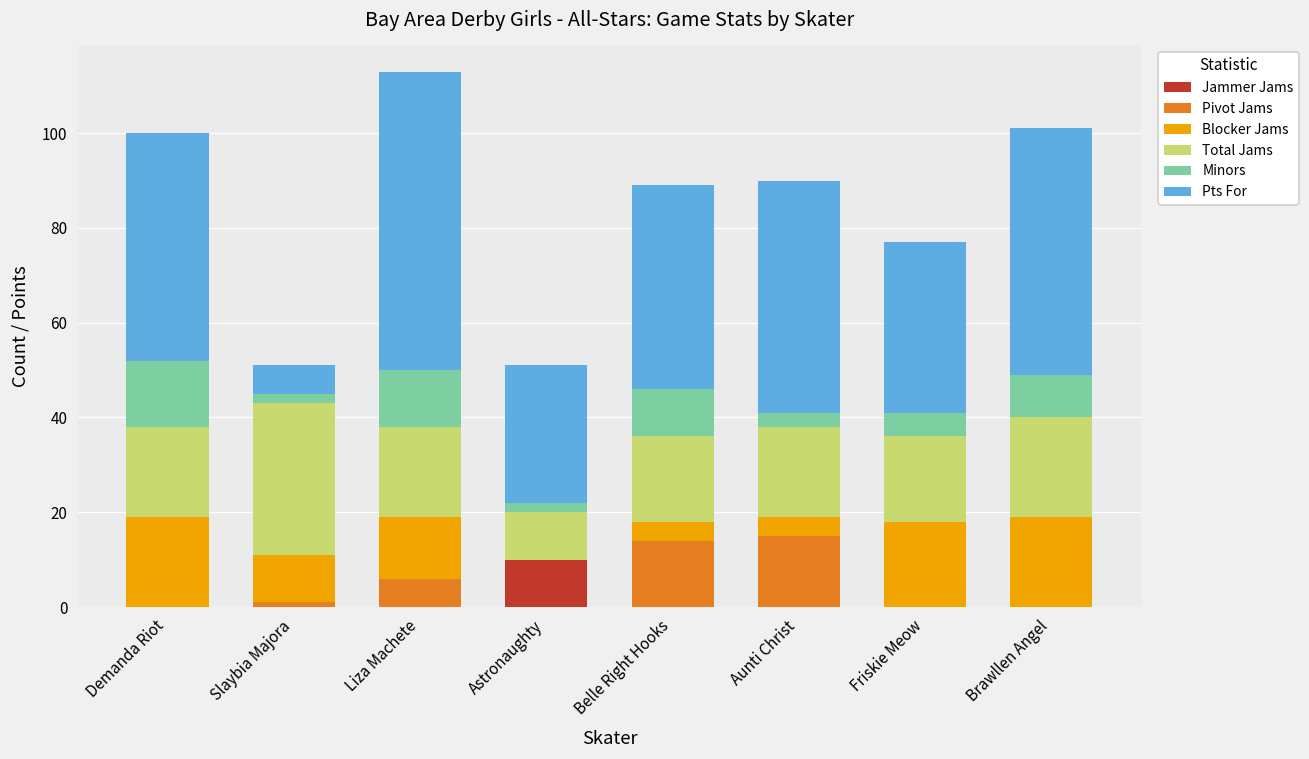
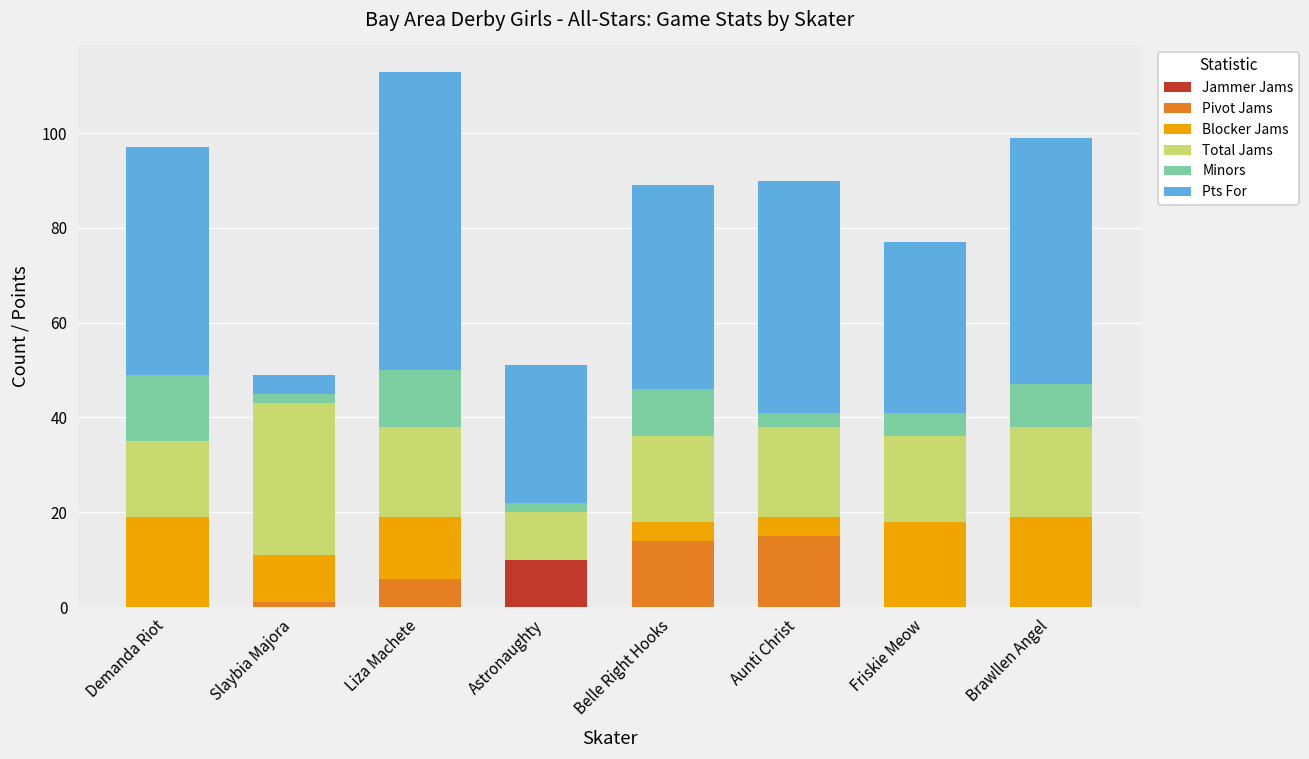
Total Jams, Demanda Riot: 19 -> 16
Pts For, Slaybia Majora: 6 -> 4
Total Jams, Brawllen Angel: 21 -> 19
